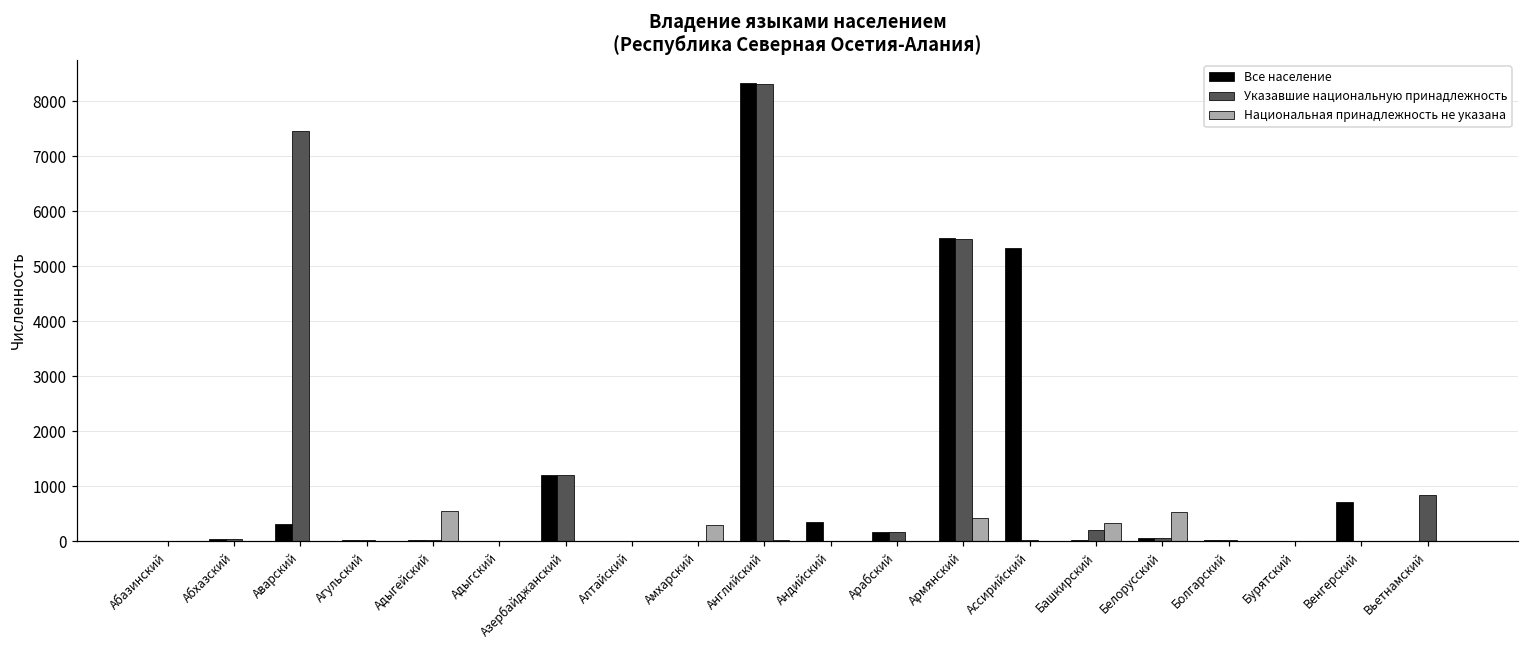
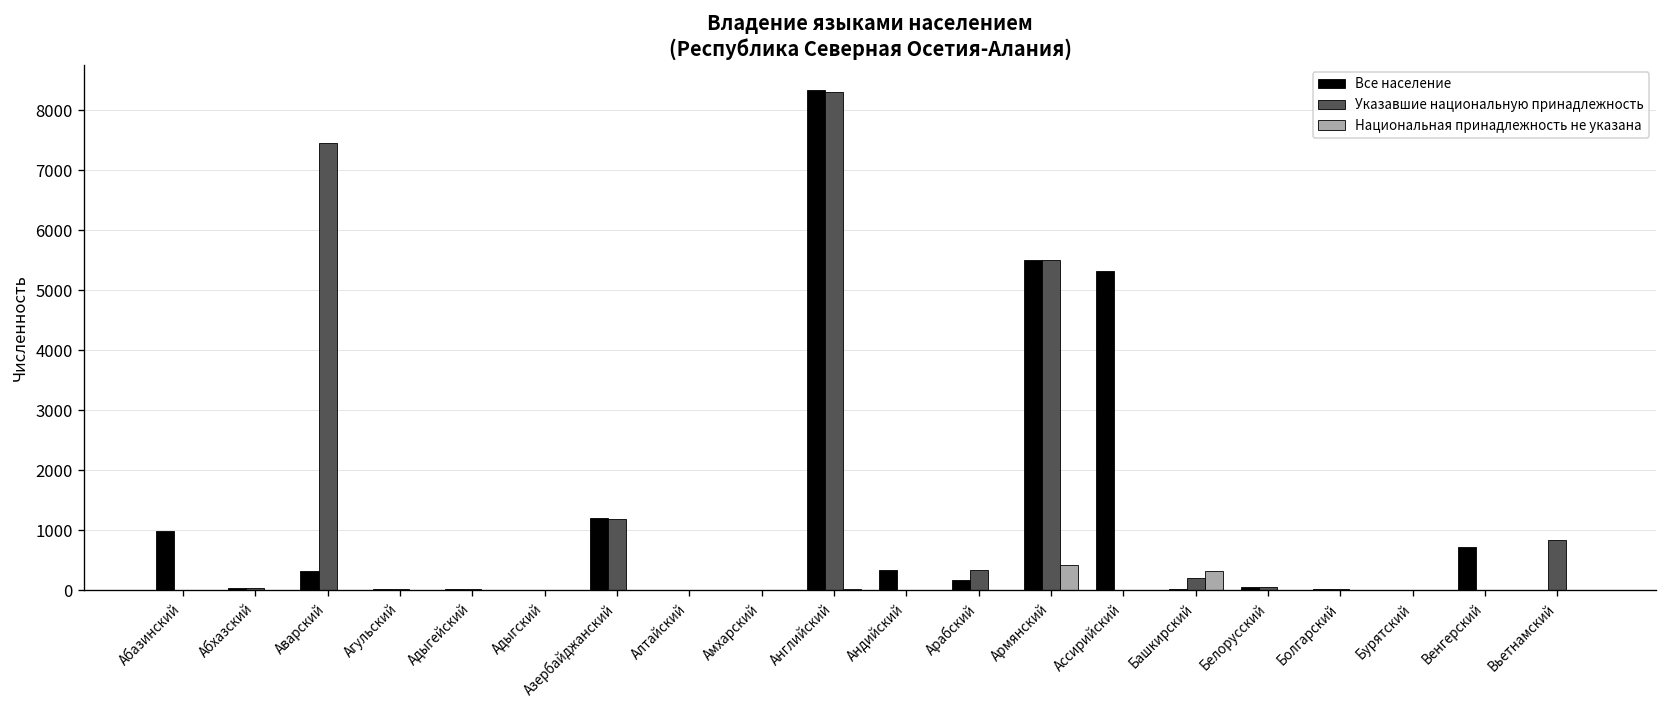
Все население, Абазинский: 0 -> 1000
Национальная принадлежность не указана, Адыгейский: 600 -> 0
Национальная принадлежность не указана, Амхарский: 300 -> 0
Указавшие национальную принадлежность, Арабский: 200 -> 300
Национальная принадлежность не указана, Белорусский: 500 -> 0
